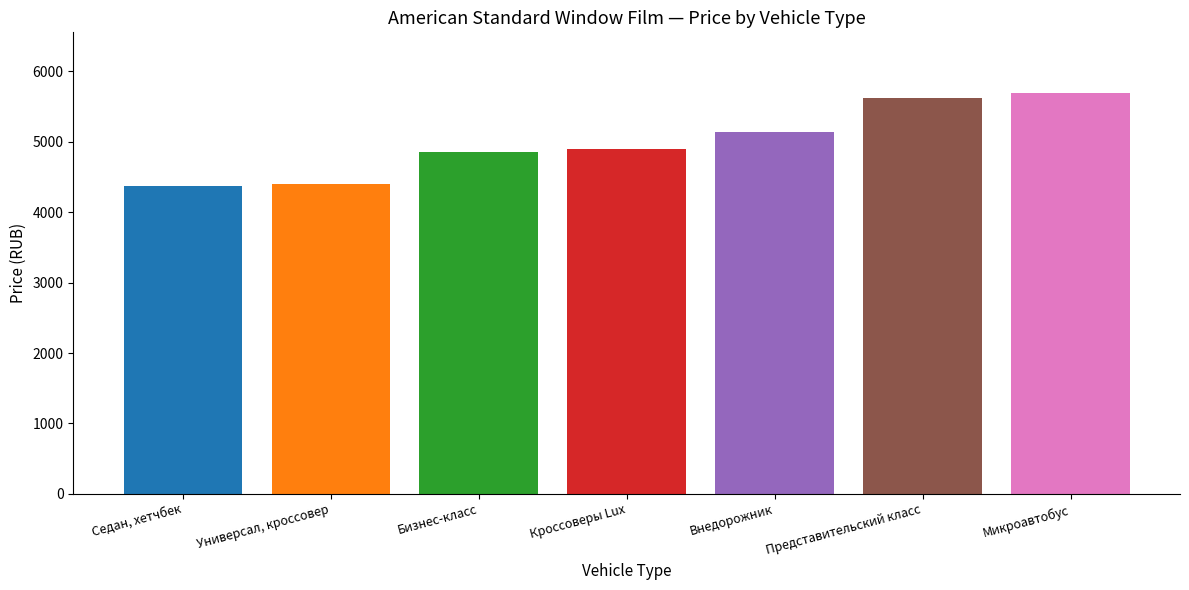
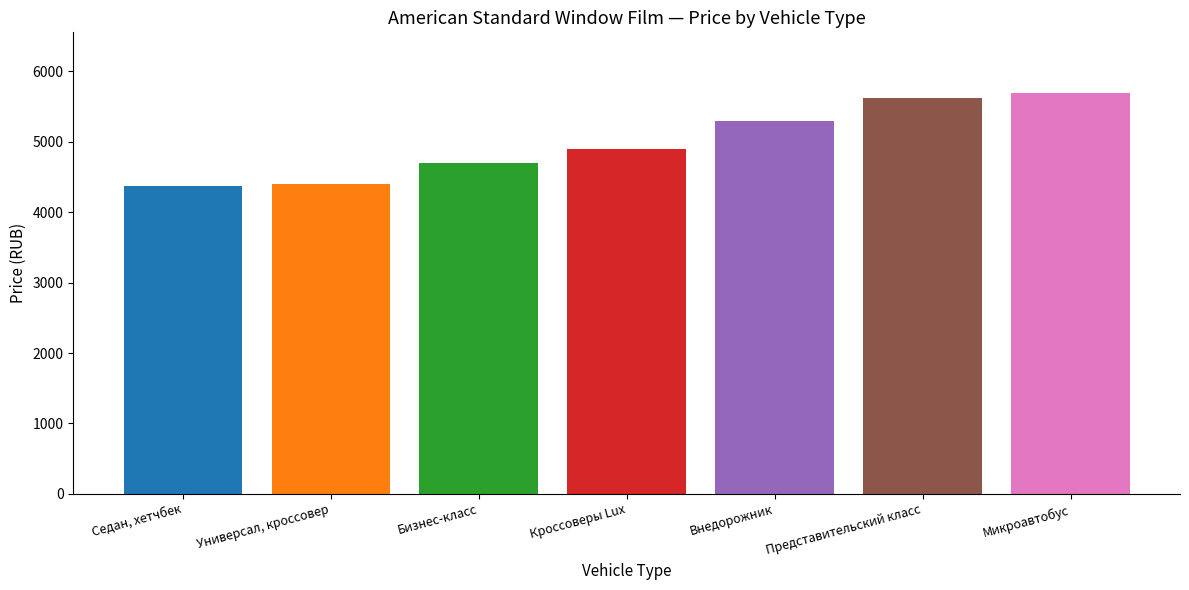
Бизнес-класс: 4900 -> 4700
Внедорожник: 5100 -> 5300
